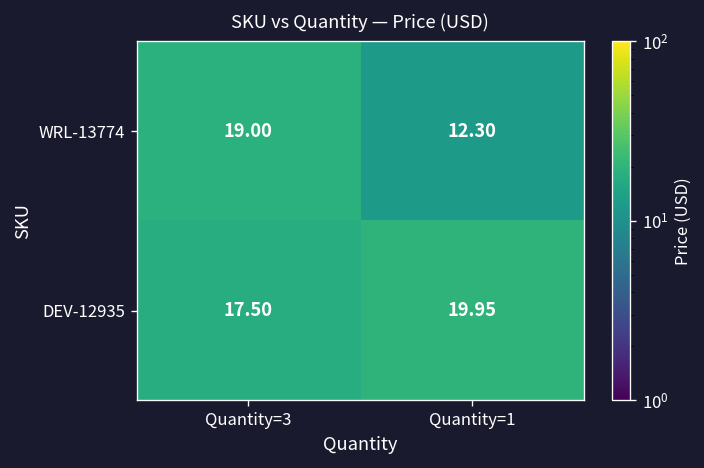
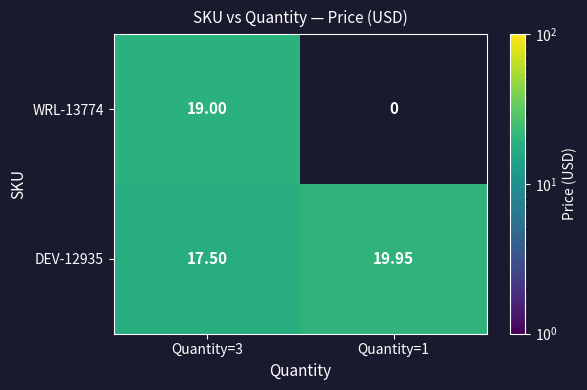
WRL-13774, Quantity=1: 12.30 -> 0
